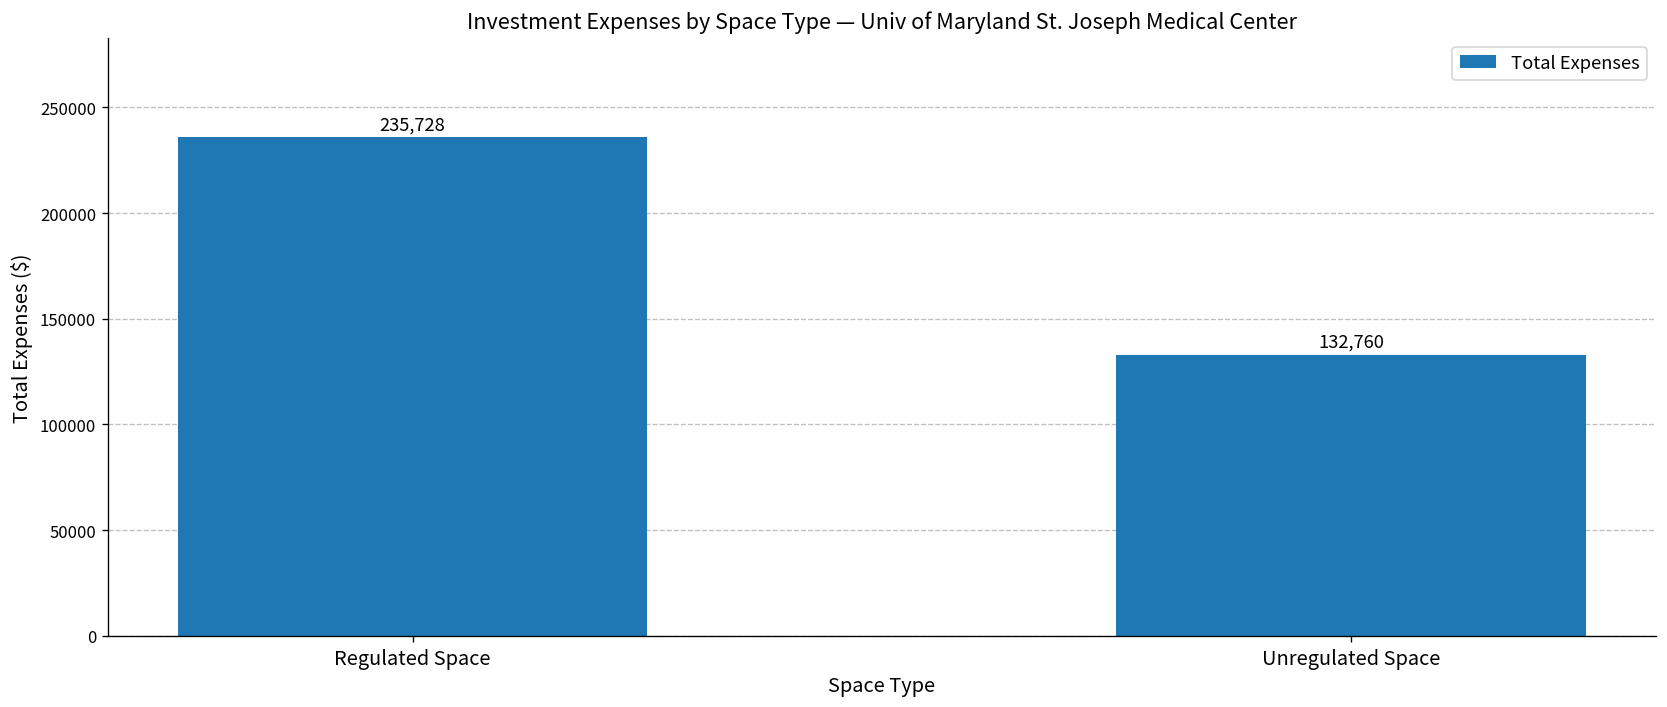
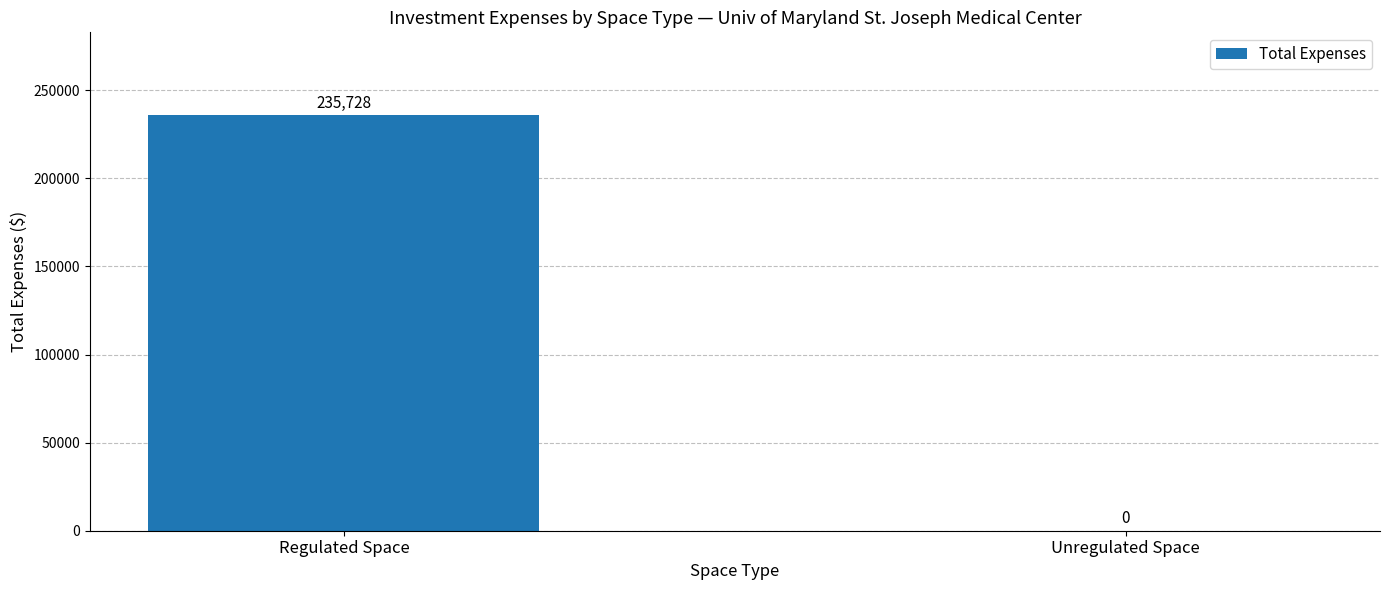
Unregulated Space: 132,760 -> 0
